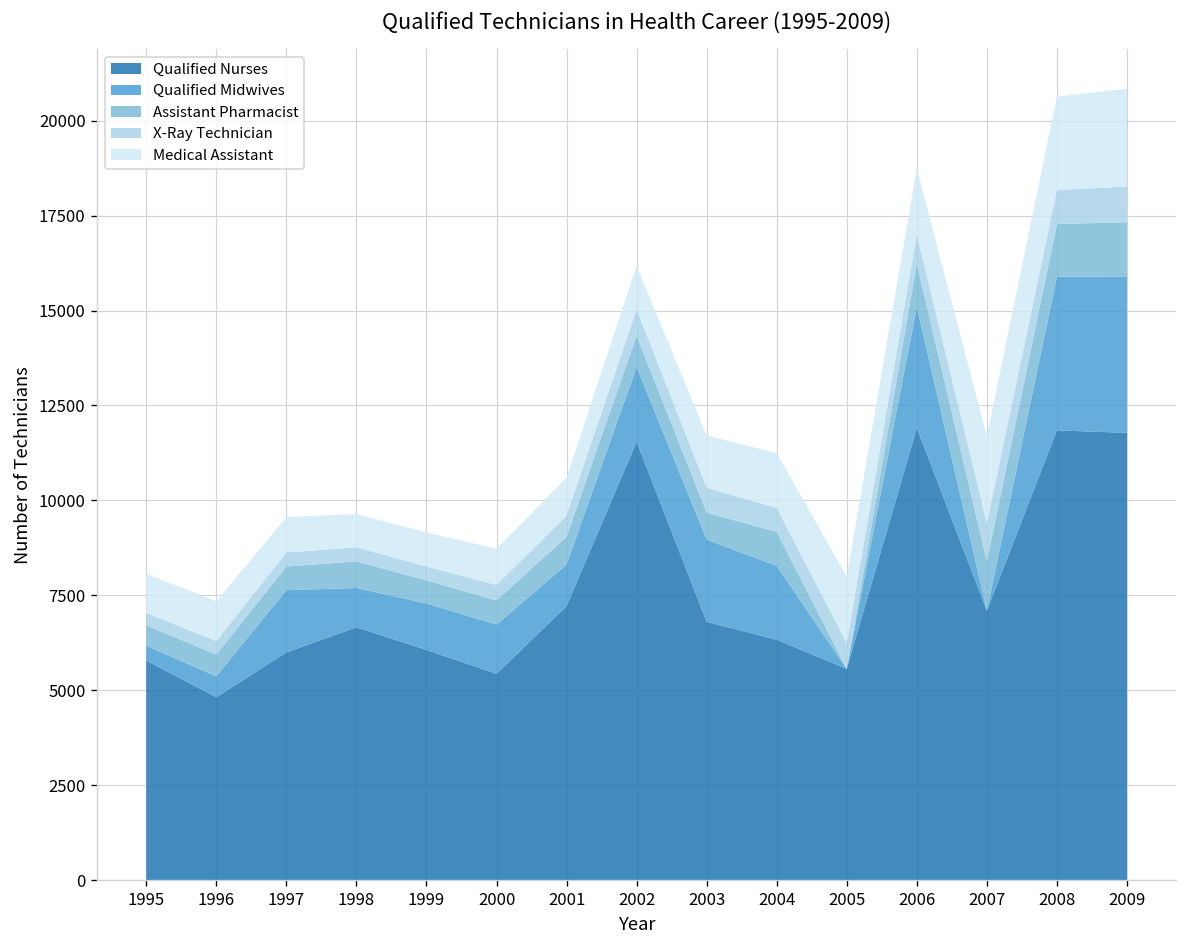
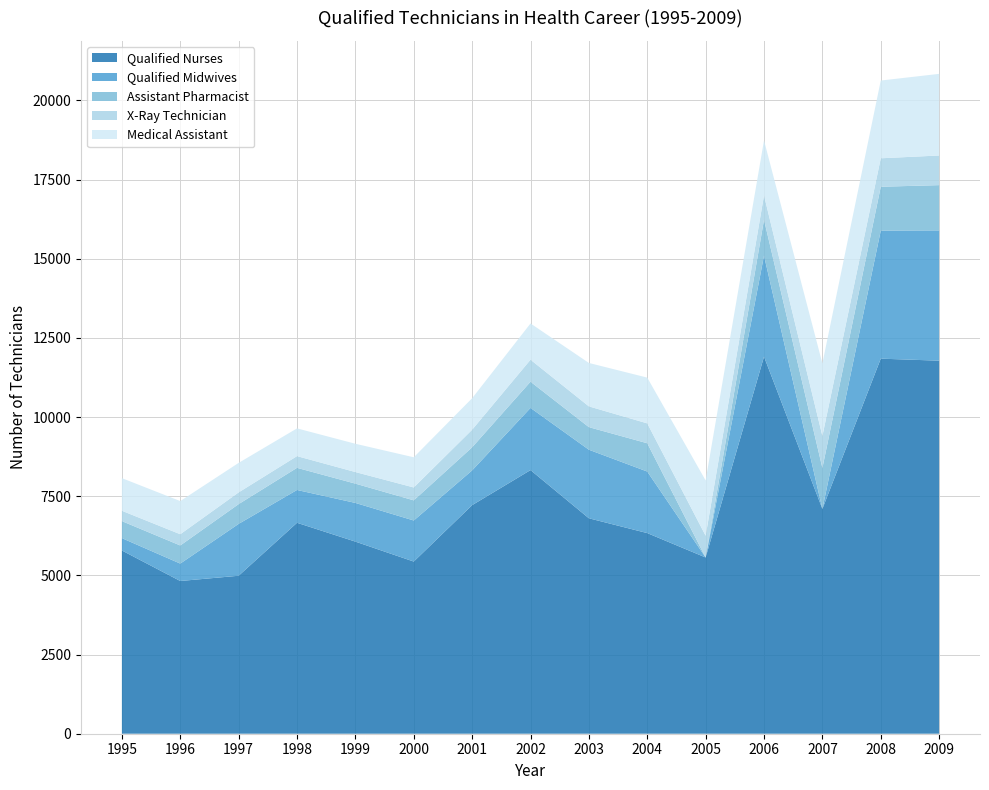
Qualified Nurses, 1997: 6000 -> 5000
Qualified Nurses, 2002: 11500 -> 8300
